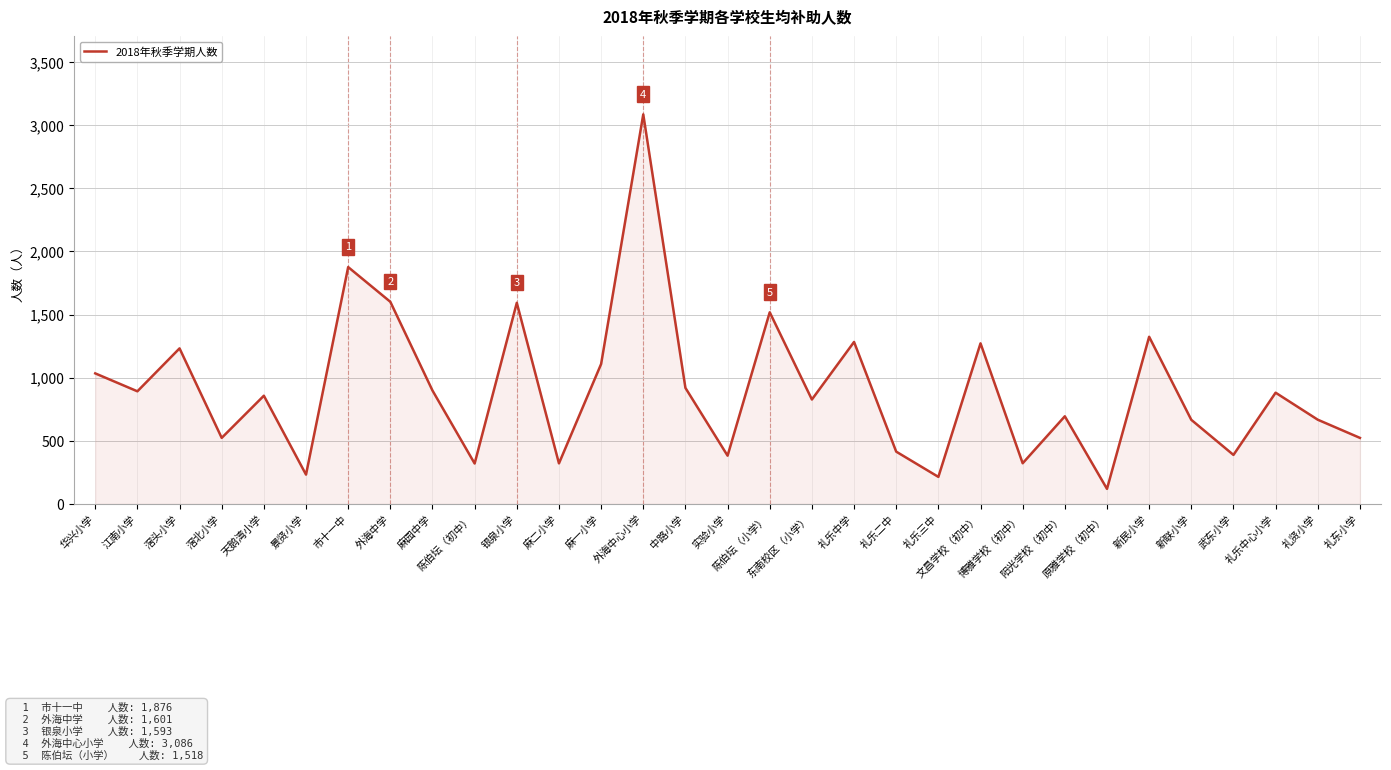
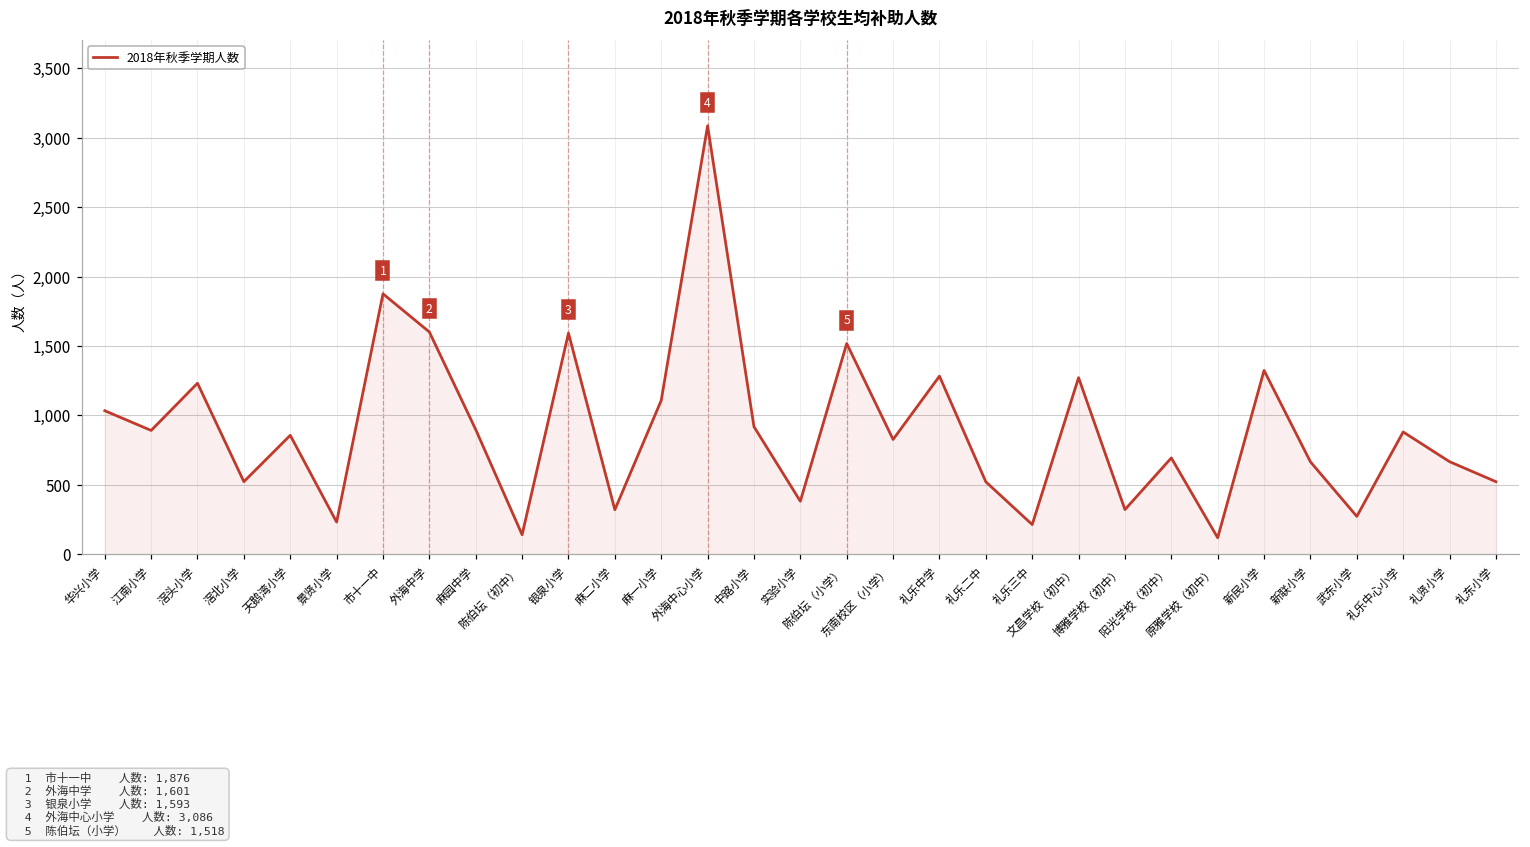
陈伯坛（初中）: 320 -> 140
礼乐二中: 410 -> 520
武东小学: 390 -> 270
